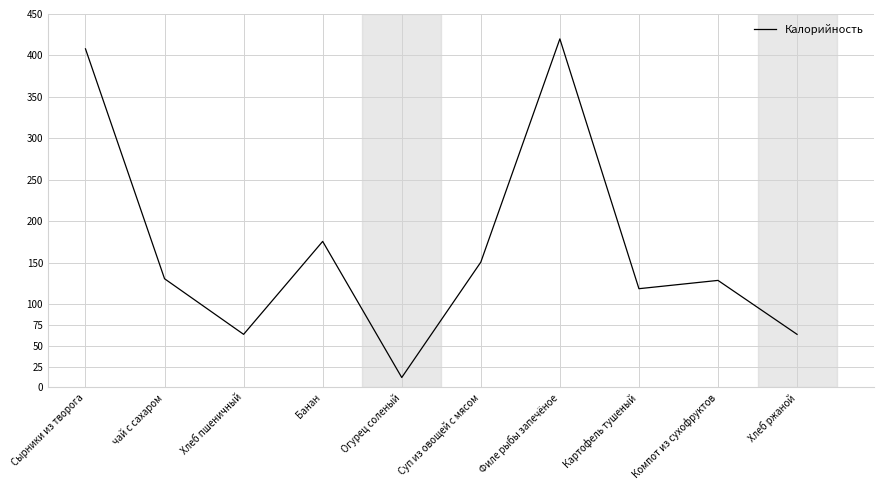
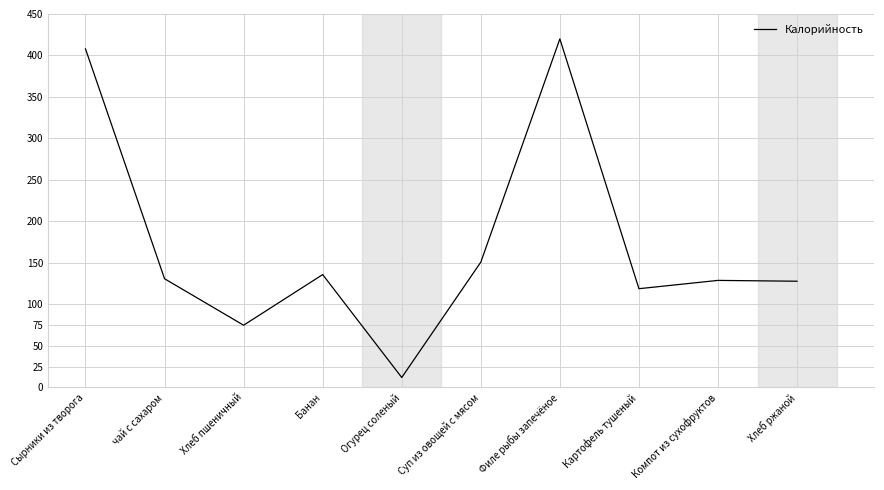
Хлеб пшеничный: 60 -> 80
Банан: 180 -> 140
Хлеб ржаной: 60 -> 130
